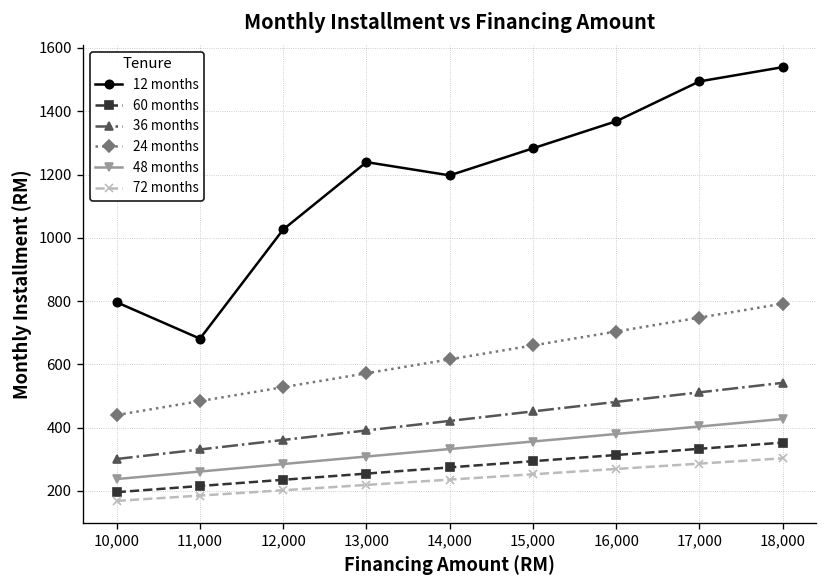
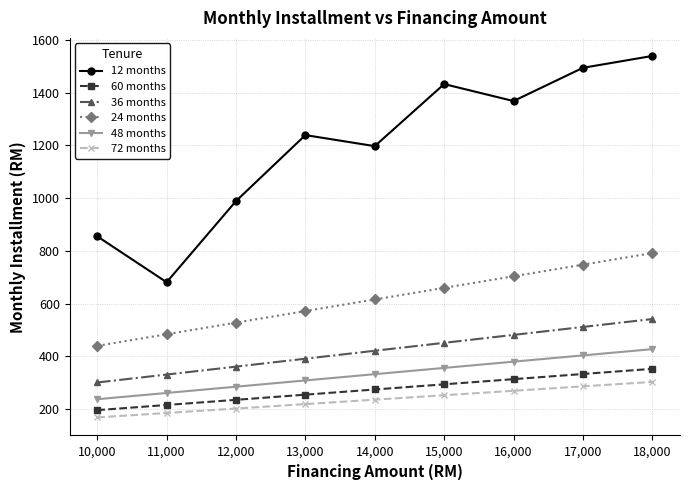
12 months, 10,000: 800 -> 860
12 months, 12,000: 1030 -> 990
12 months, 15,000: 1280 -> 1430
